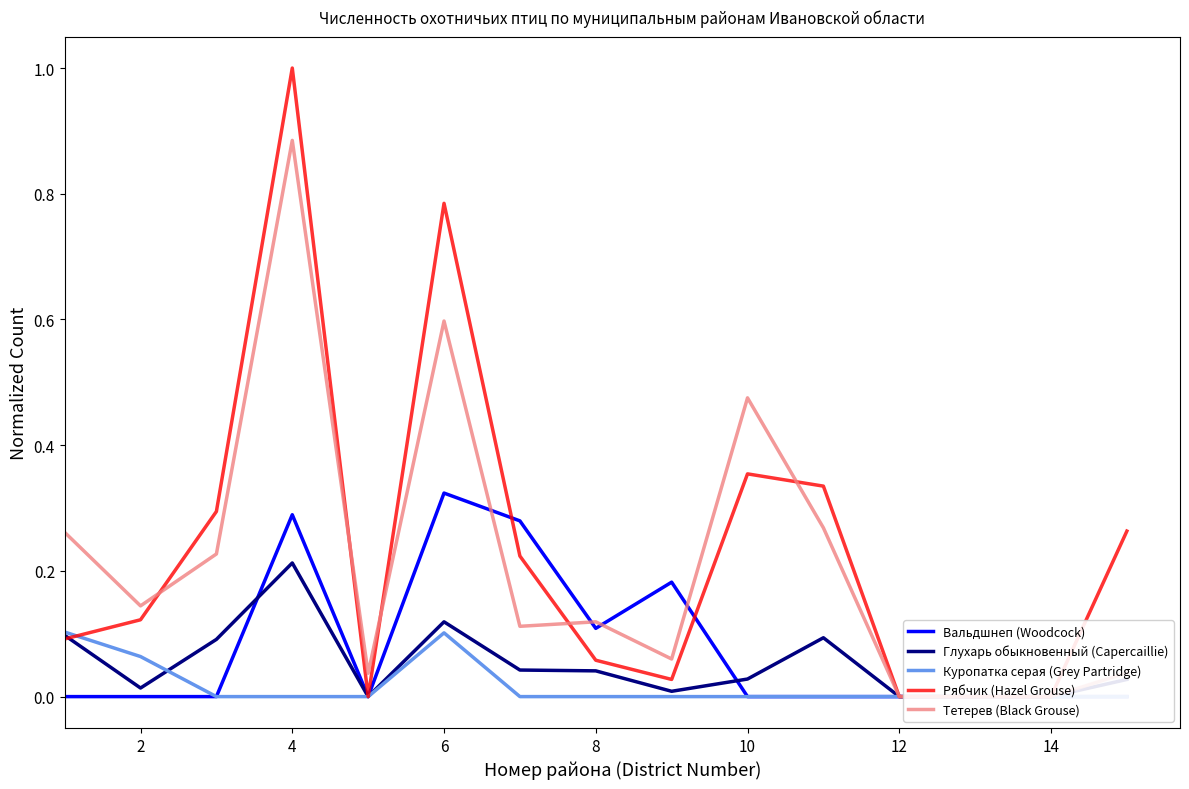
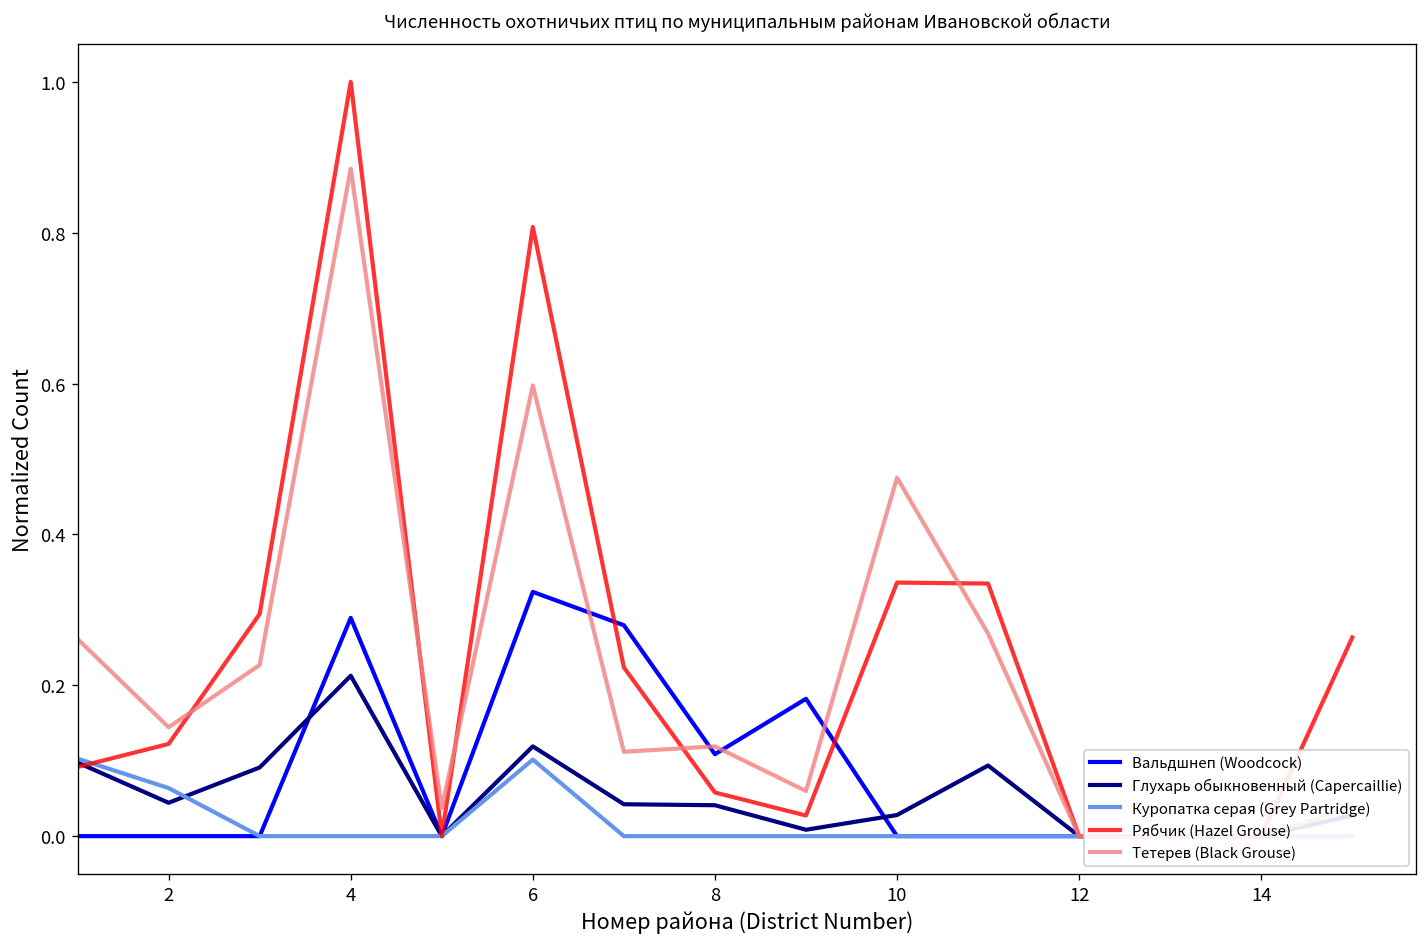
Глухарь обыкновенный (Capercaillie), 2: 0.01 -> 0.04
Рябчик (Hazel Grouse), 6: 0.78 -> 0.81
Рябчик (Hazel Grouse), 10: 0.35 -> 0.34
